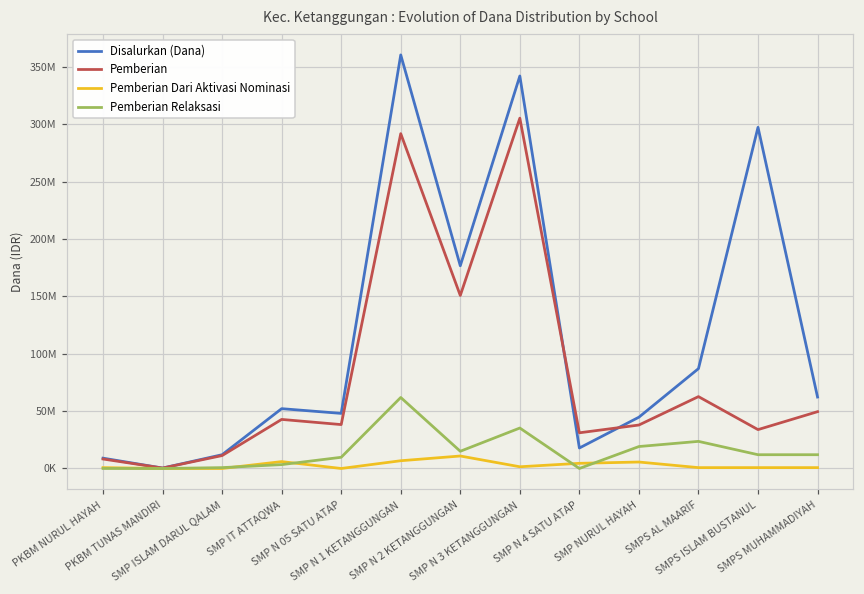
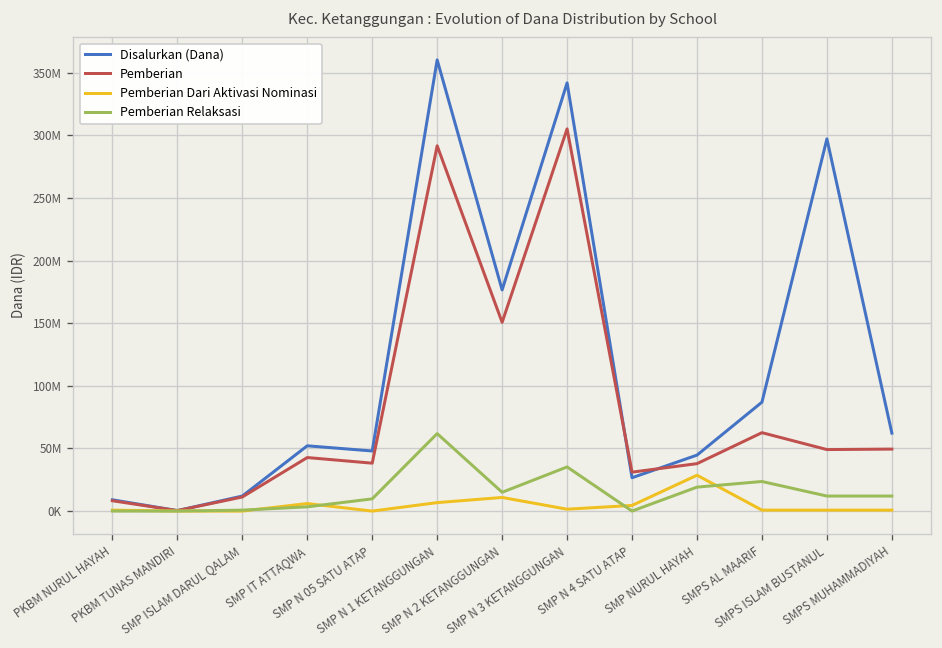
Disalurkan (Dana), SMP N 4 SATU ATAP: 18000000 -> 27000000
Pemberian Dari Aktivasi Nominasi, SMP NURUL HAYAH: 6000000 -> 29000000
Pemberian, SMPS ISLAM BUSTANUL: 34000000 -> 49000000
